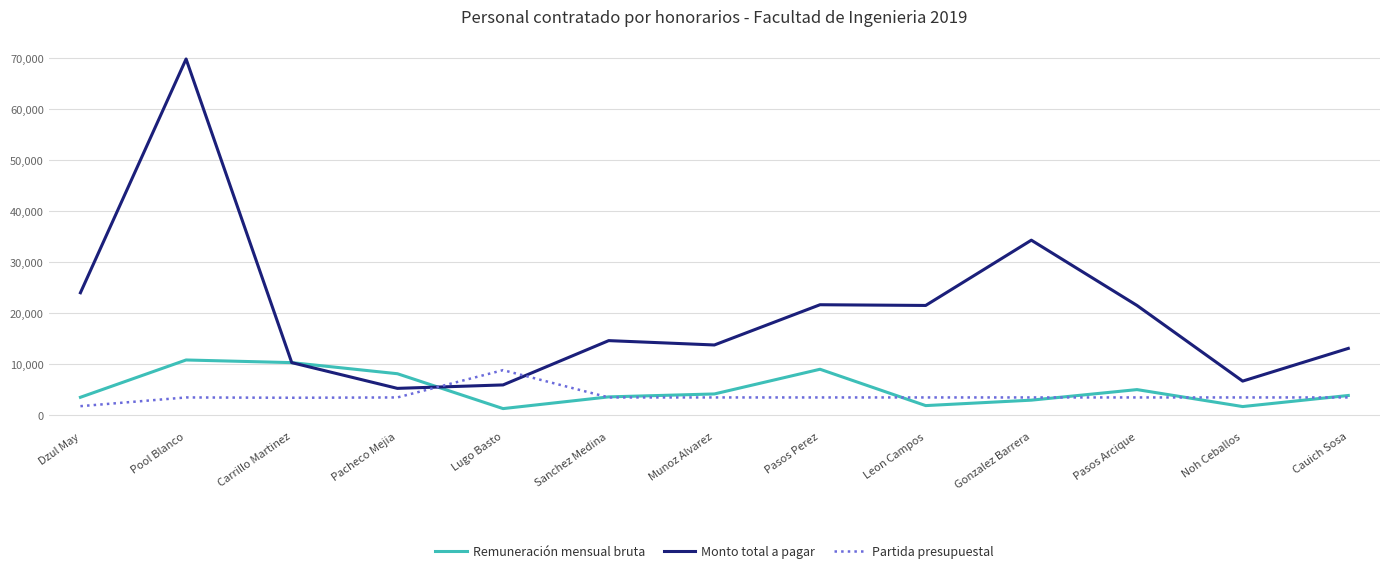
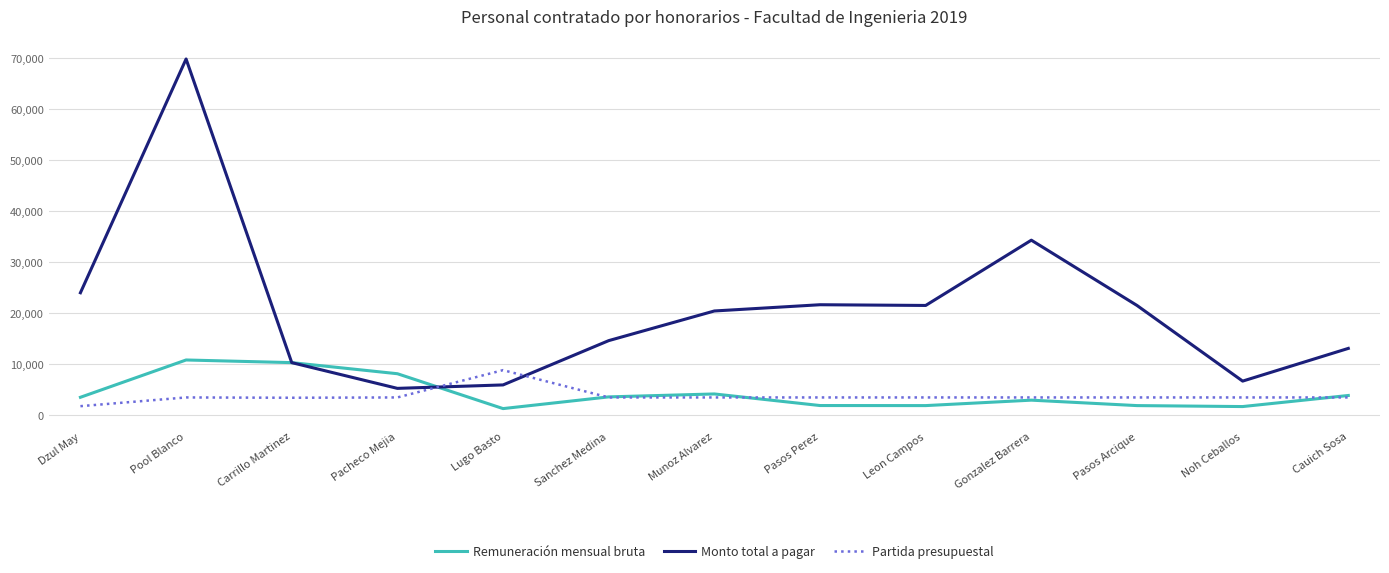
Monto total a pagar, Munoz Alvarez: 14,000 -> 20,000
Remuneración mensual bruta, Pasos Perez: 9,000 -> 2,000
Remuneración mensual bruta, Pasos Arcique: 5,000 -> 2,000
